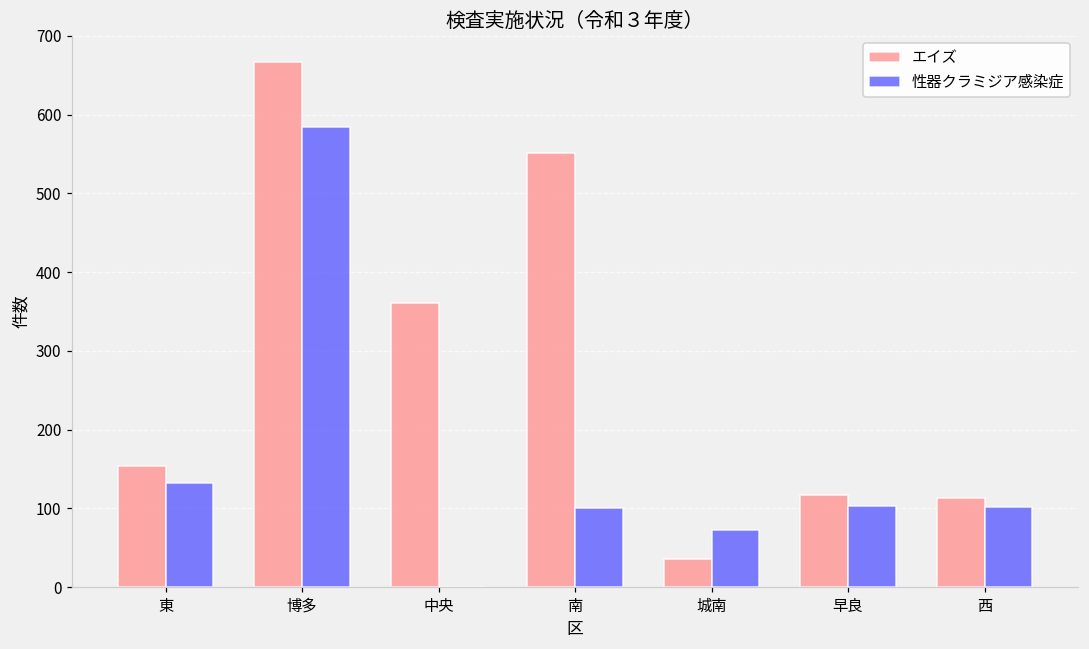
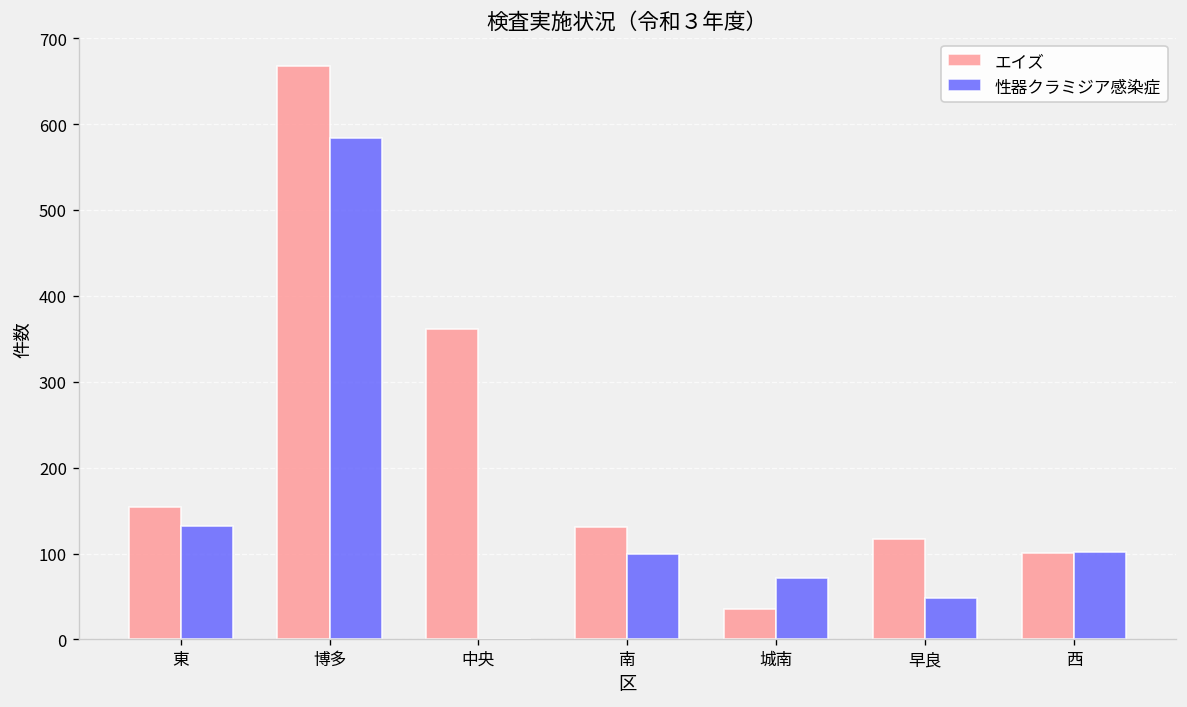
エイズ, 南: 550 -> 130
性器クラミジア感染症, 早良: 100 -> 50
エイズ, 西: 110 -> 100
